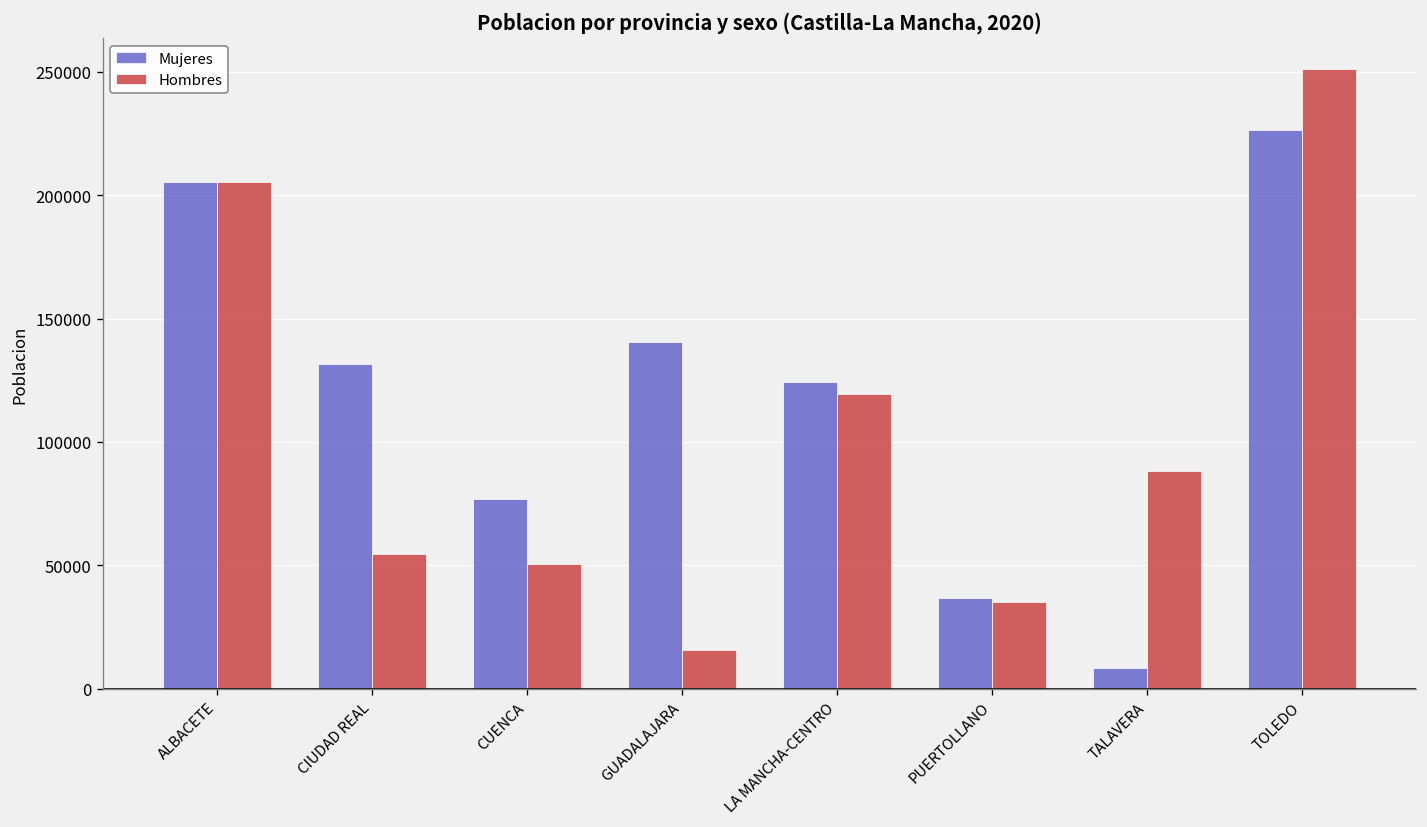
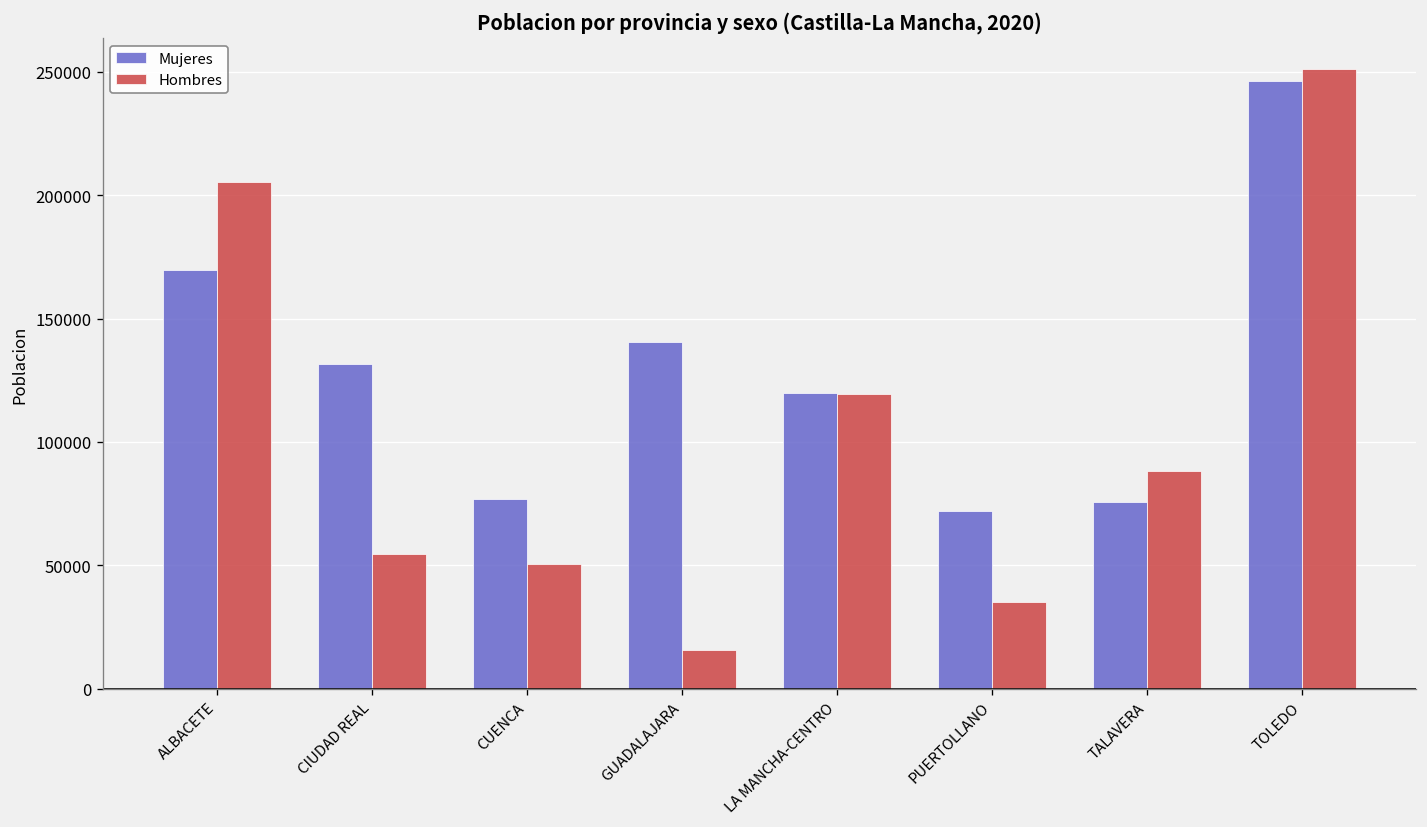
Mujeres, ALBACETE: 205000 -> 170000
Mujeres, LA MANCHA-CENTRO: 124000 -> 120000
Mujeres, PUERTOLLANO: 37000 -> 72000
Mujeres, TALAVERA: 8000 -> 76000
Mujeres, TOLEDO: 227000 -> 246000
